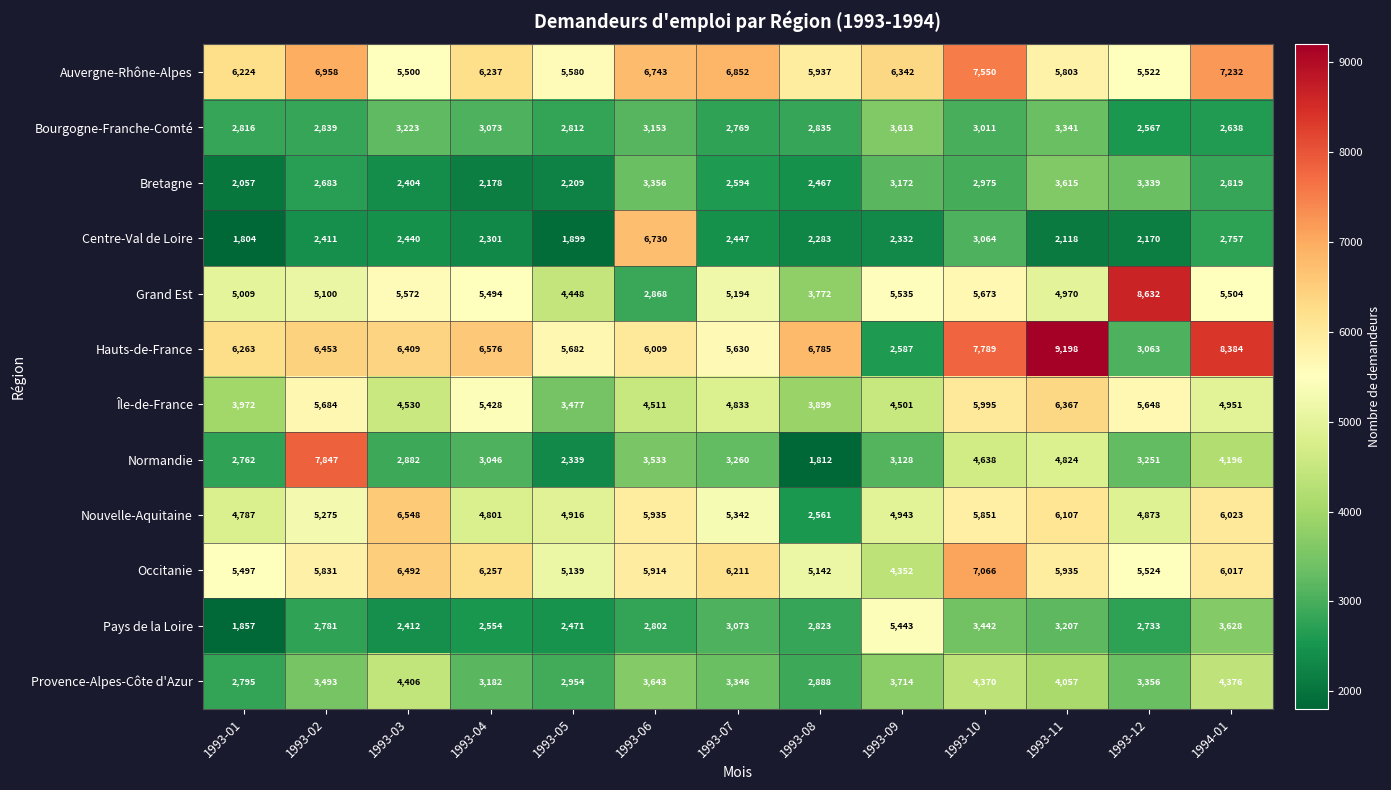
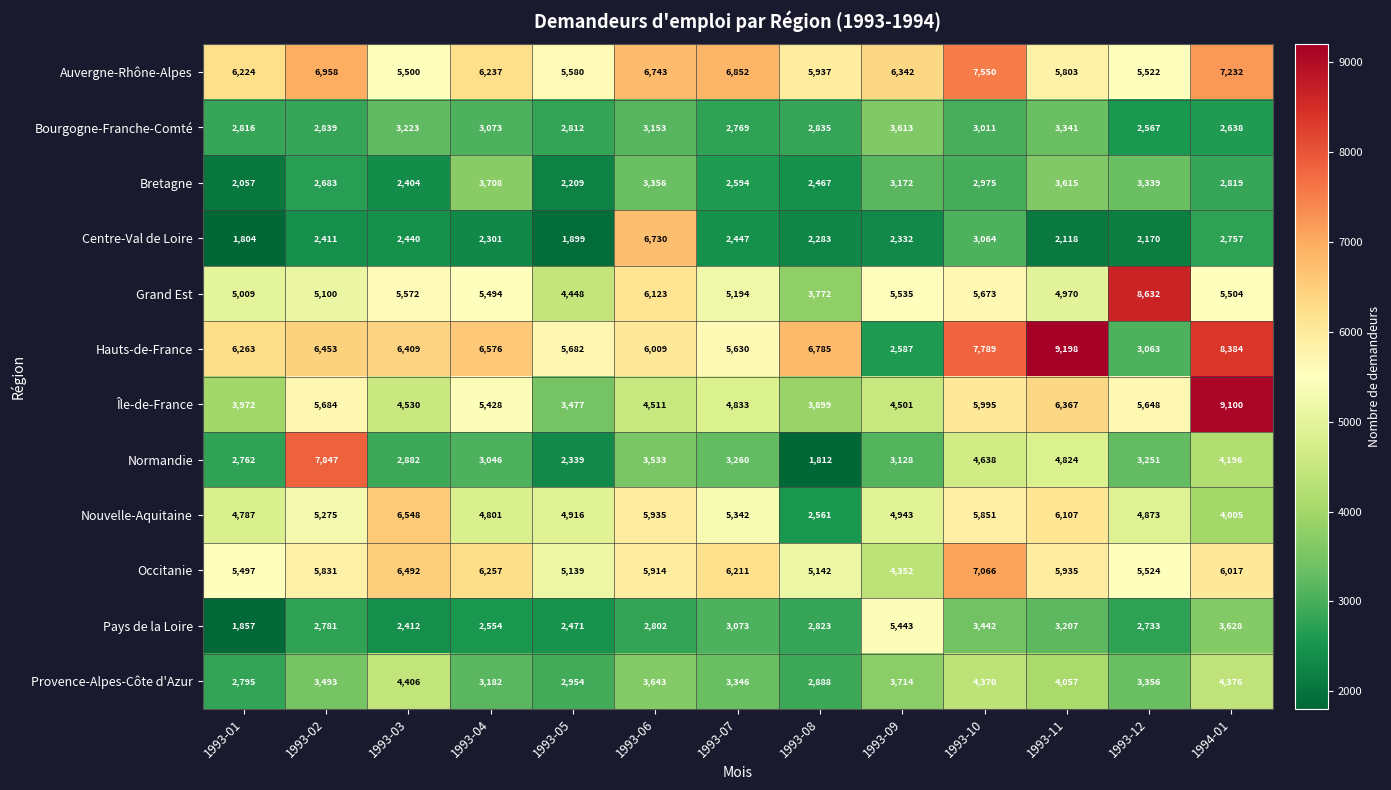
Bretagne, 1993-04: 2,178 -> 3,708
Grand Est, 1993-06: 2,868 -> 6,123
Île-de-France, 1994-01: 4,951 -> 9,100
Nouvelle-Aquitaine, 1994-01: 6,023 -> 4,005
